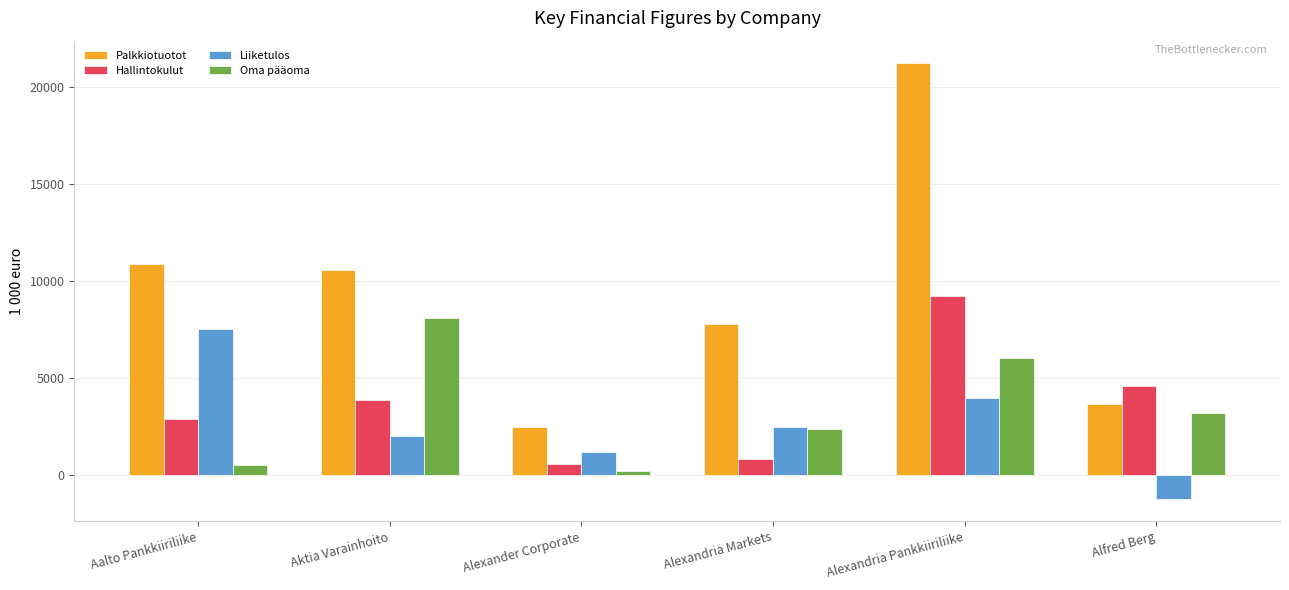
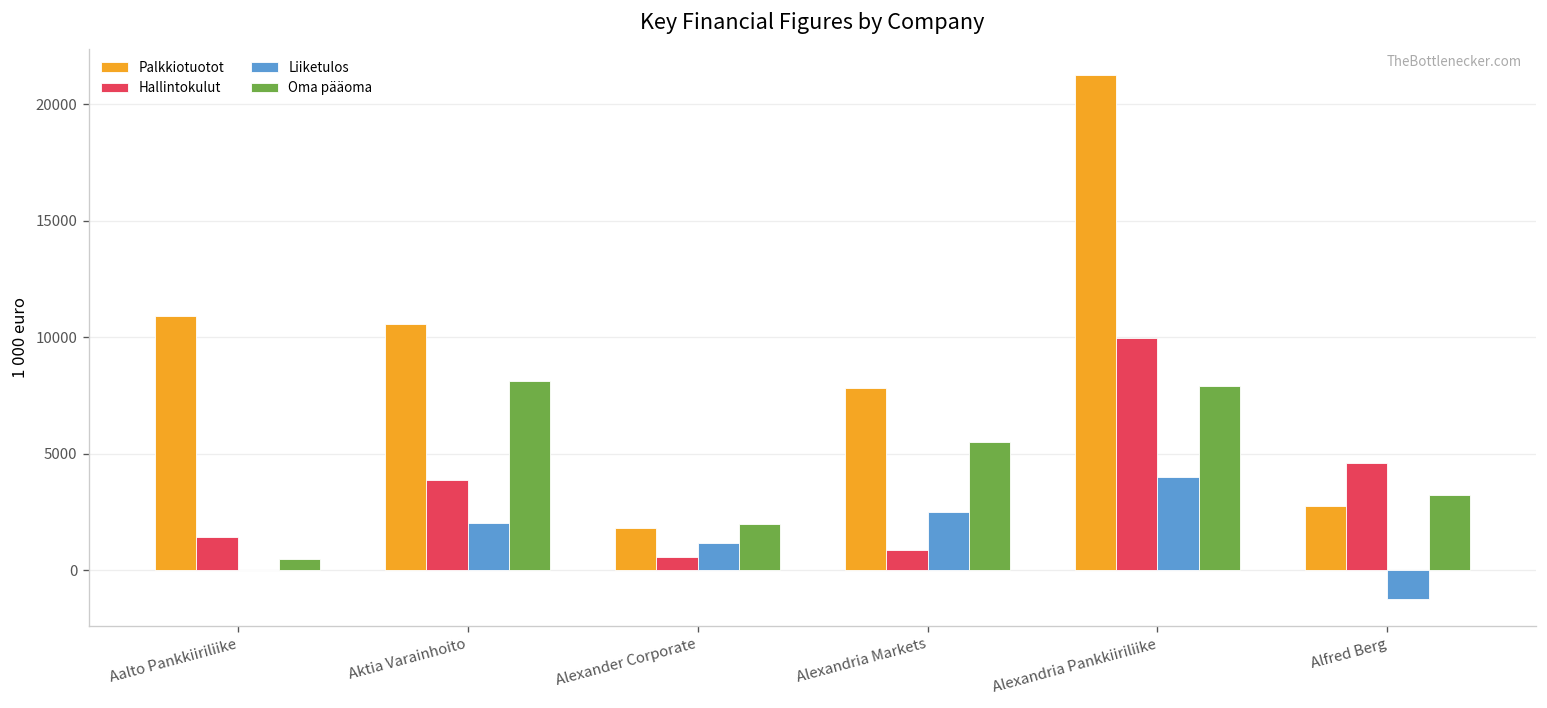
Hallintokulut, Aalto Pankkiiriliike: 2900 -> 1400
Liiketulos, Aalto Pankkiiriliike: 7500 -> 0
Palkkiotuotot, Alexander Corporate: 2500 -> 1800
Oma pääoma, Alexander Corporate: 200 -> 2000
Oma pääoma, Alexandria Markets: 2400 -> 5500
Hallintokulut, Alexandria Pankkiiriliike: 9200 -> 10000
Oma pääoma, Alexandria Pankkiiriliike: 6100 -> 7900
Palkkiotuotot, Alfred Berg: 3700 -> 2700
